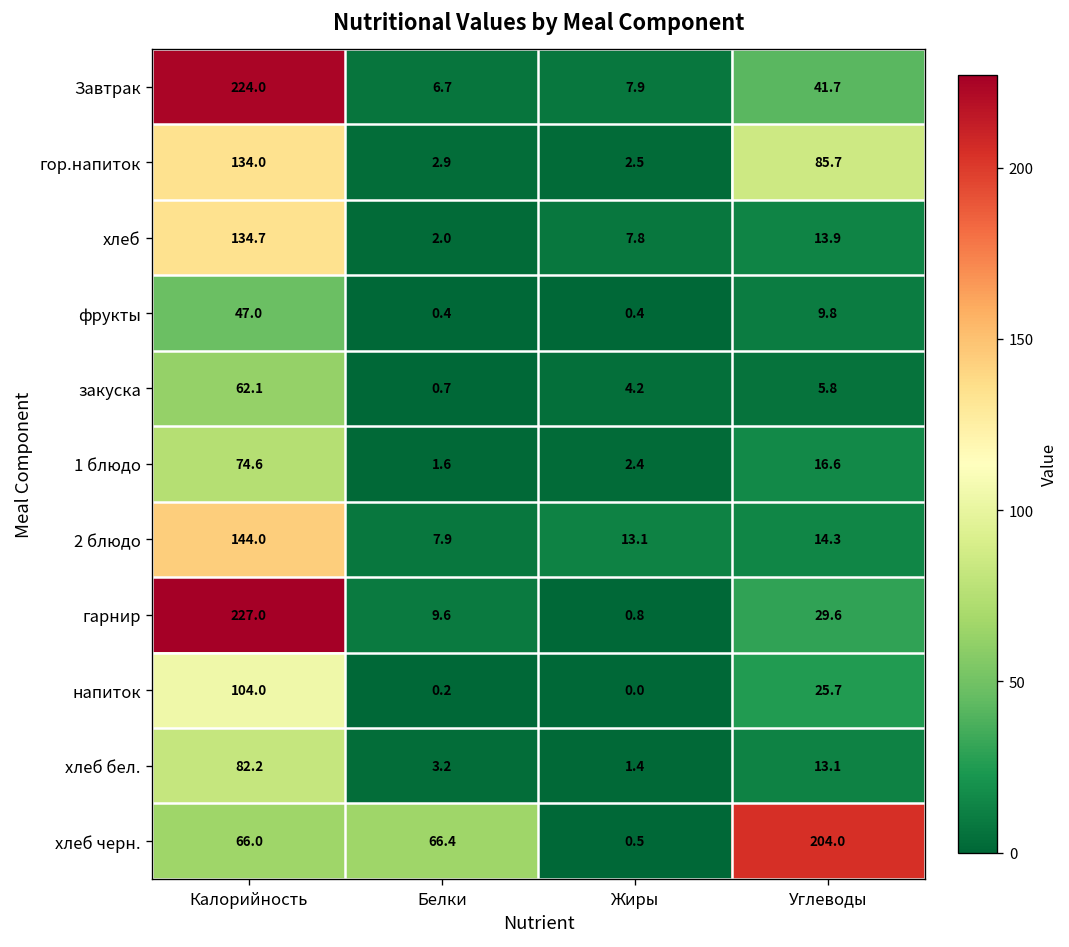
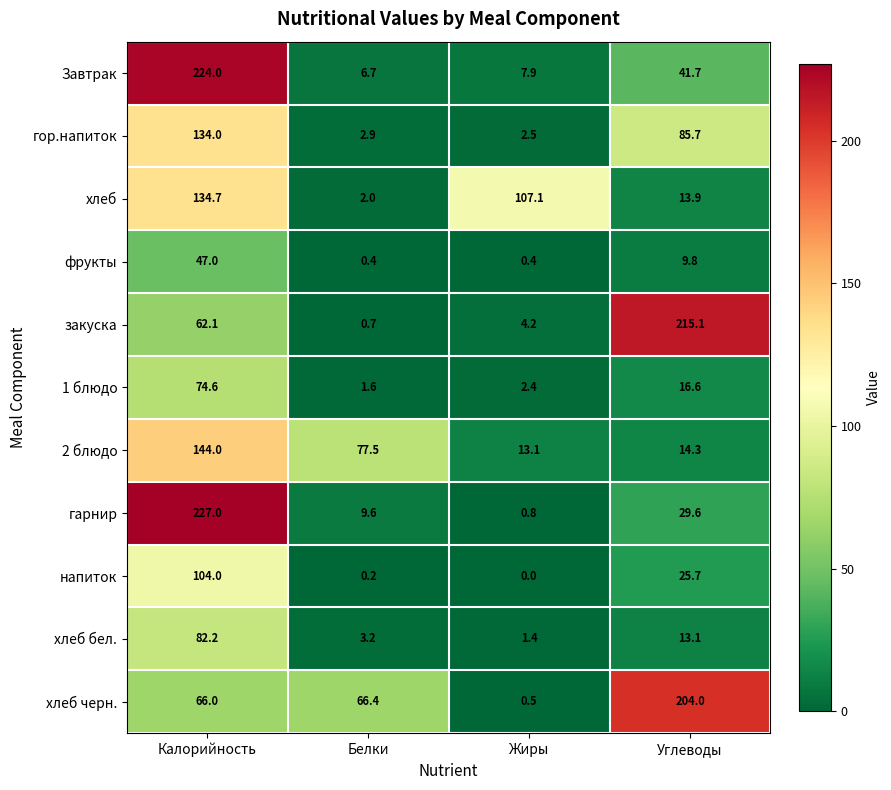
хлеб, Жиры: 7.8 -> 107.1
закуска, Углеводы: 5.8 -> 215.1
2 блюдо, Белки: 7.9 -> 77.5
